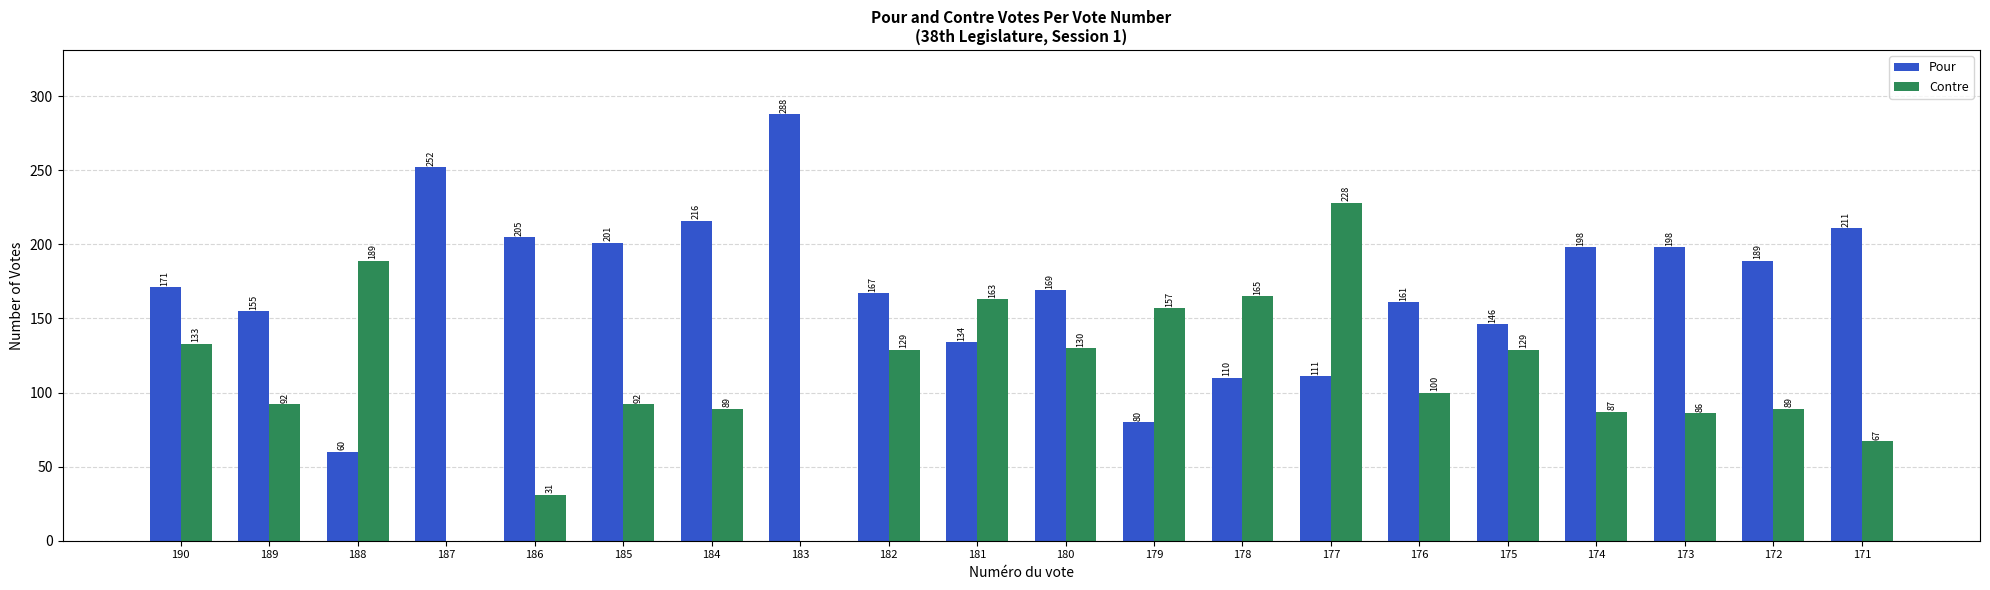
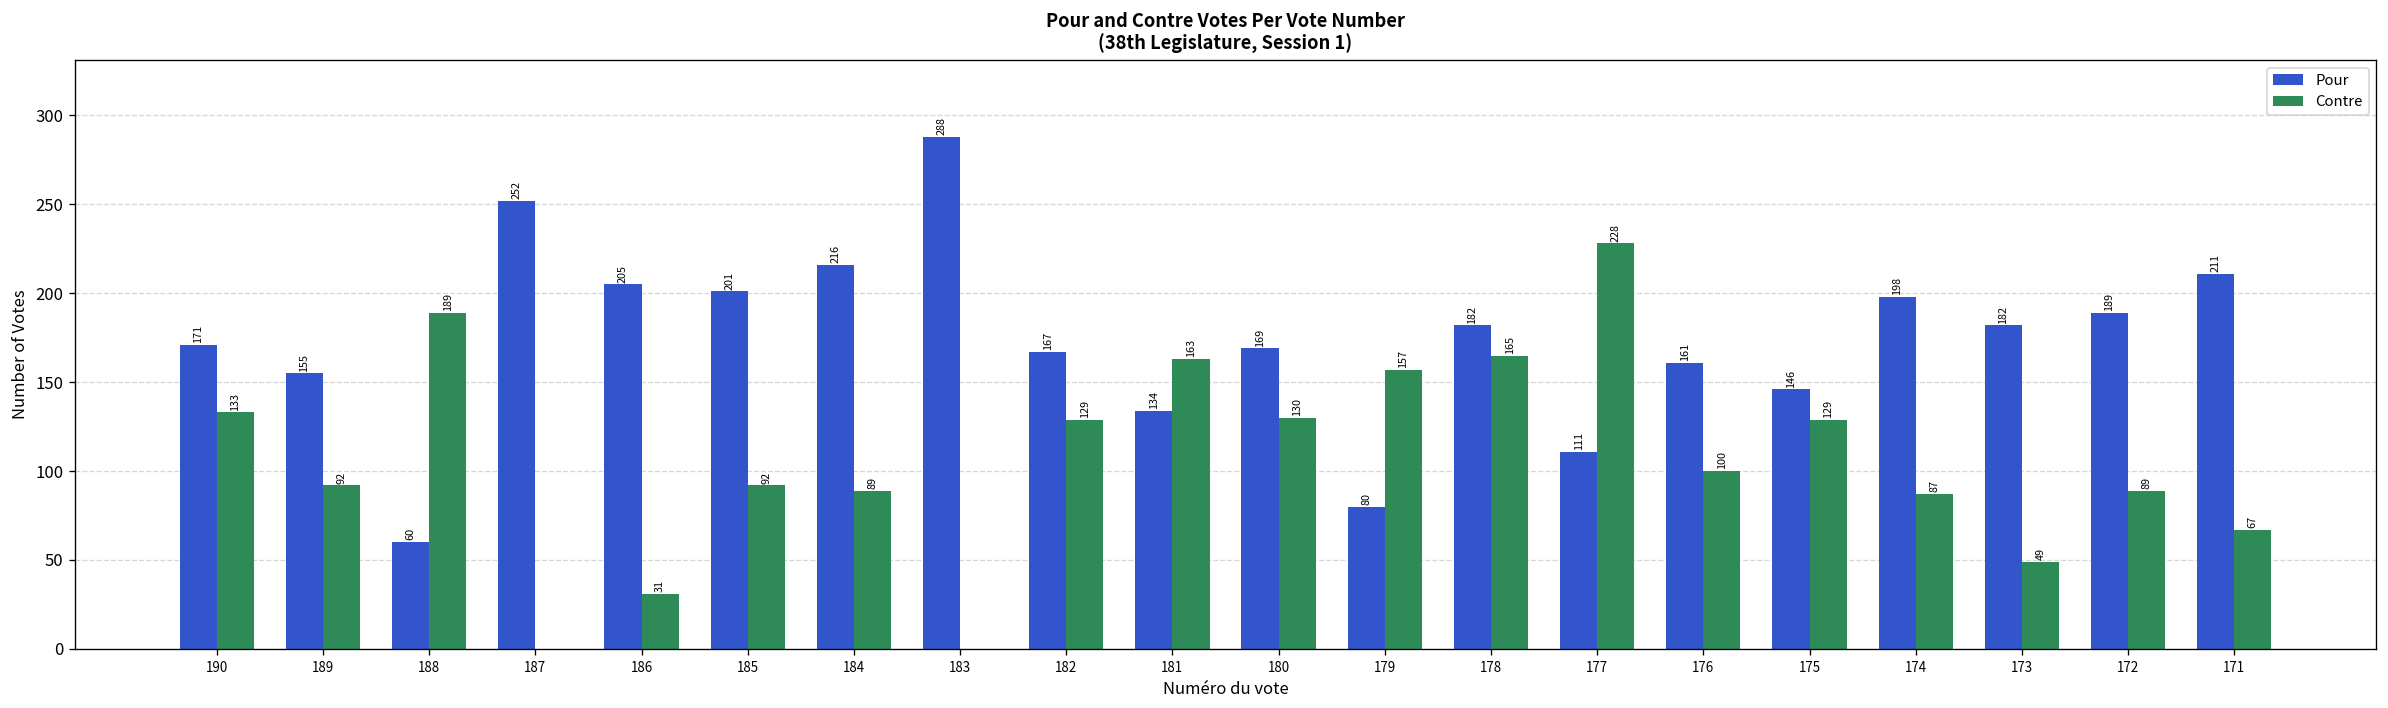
Pour, 178: 110 -> 182
Pour, 173: 198 -> 182
Contre, 173: 86 -> 49
